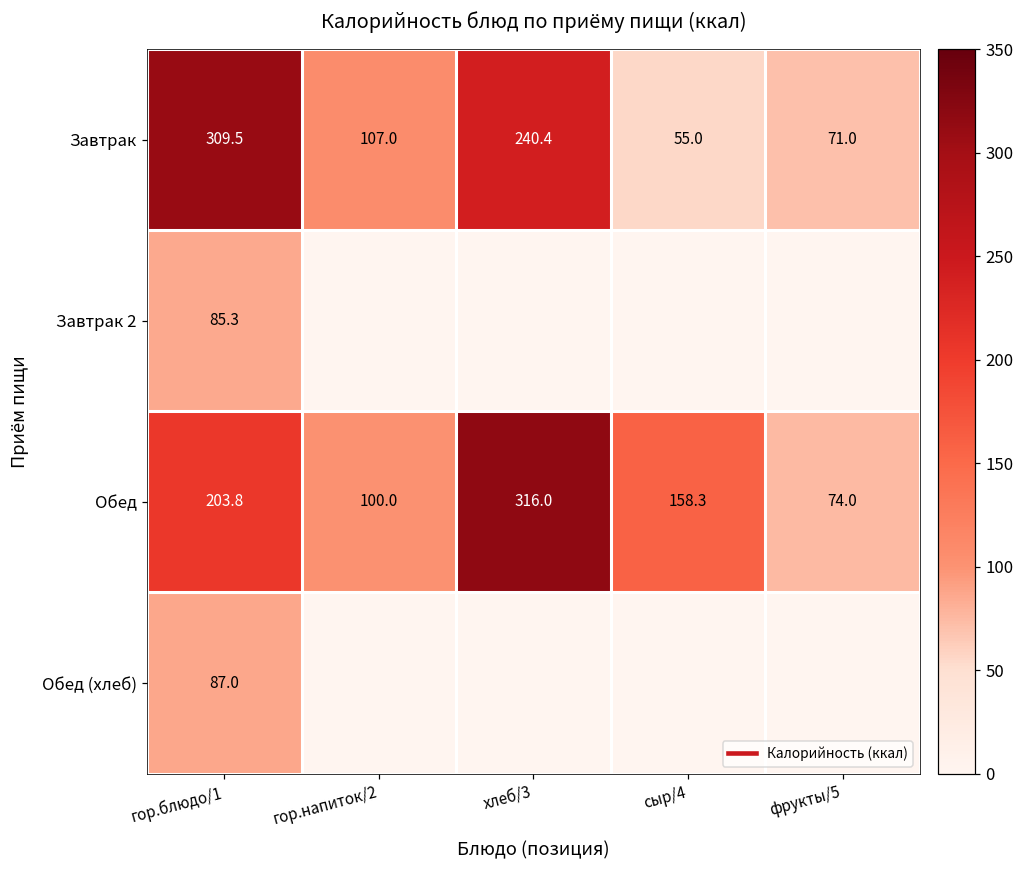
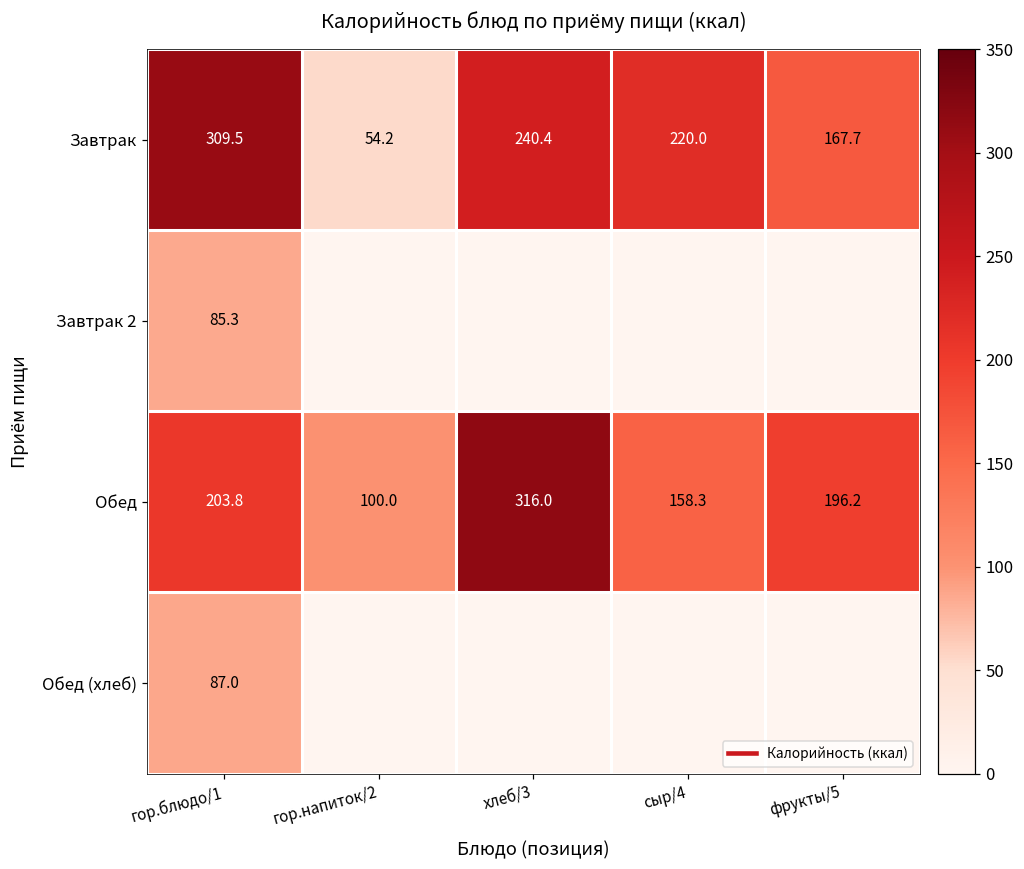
Завтрак, гор.напиток/2: 107.0 -> 54.2
Завтрак, сыр/4: 55.0 -> 220.0
Завтрак, фрукты/5: 71.0 -> 167.7
Обед, фрукты/5: 74.0 -> 196.2
